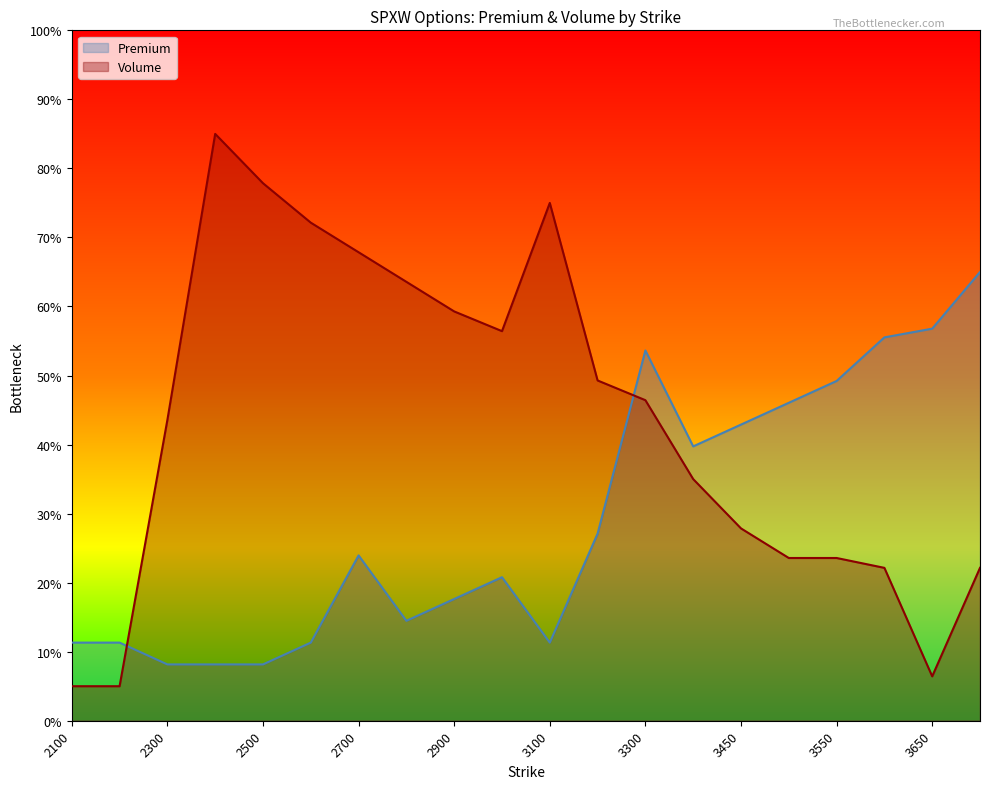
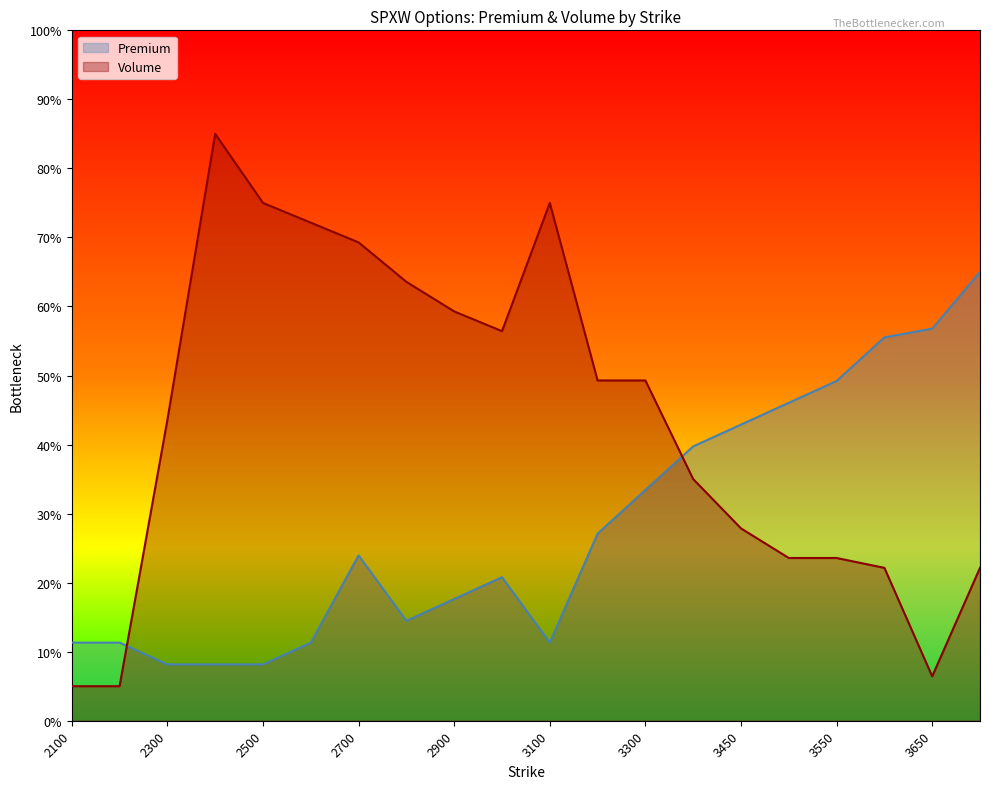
Volume, 2500: 78% -> 75%
Volume, 2700: 68% -> 69%
Premium, 3300: 54% -> 33%
Volume, 3300: 46% -> 49%
